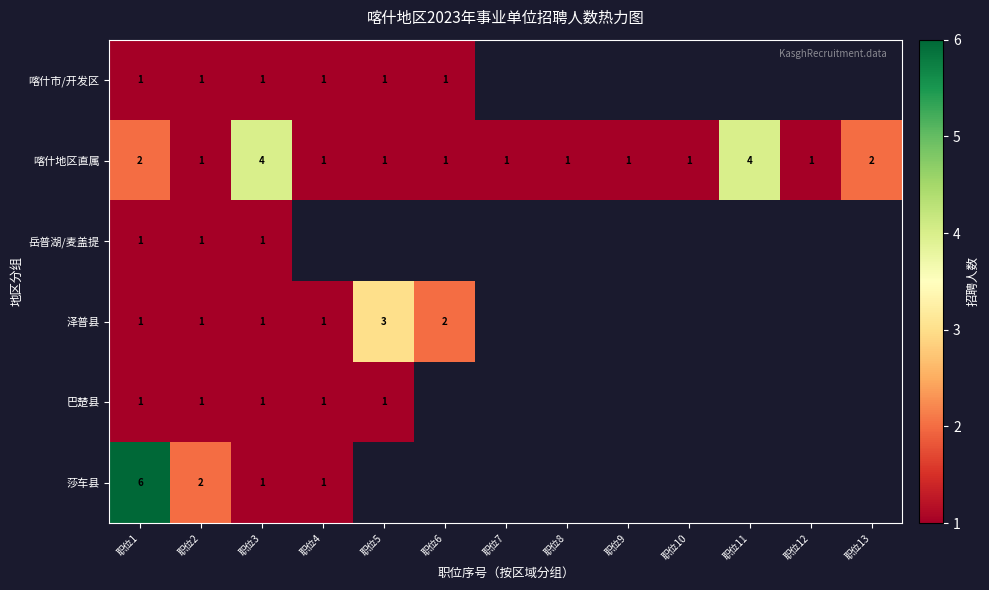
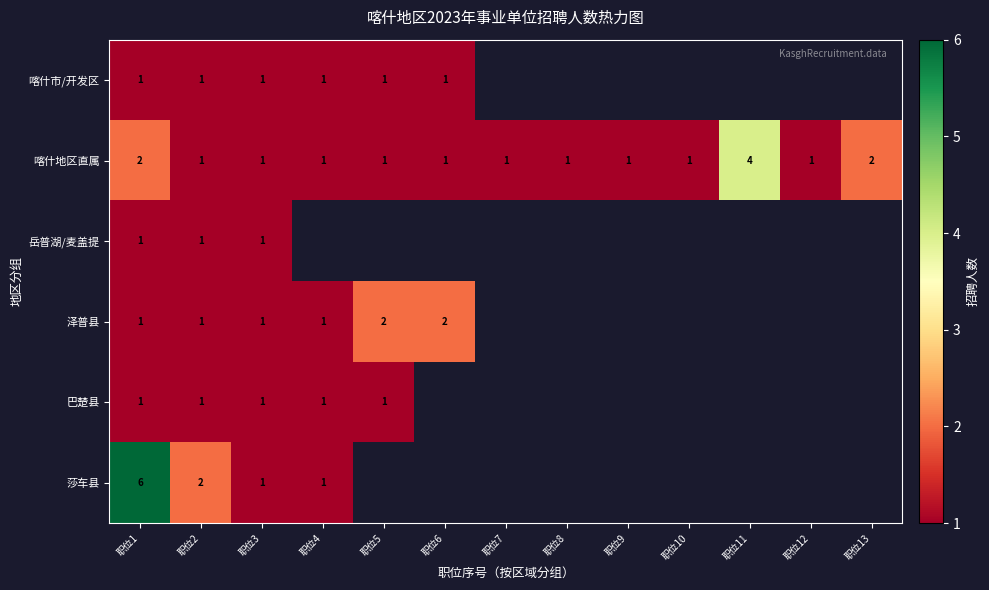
喀什地区直属, 职位3: 4 -> 1
泽普县, 职位5: 3 -> 2
